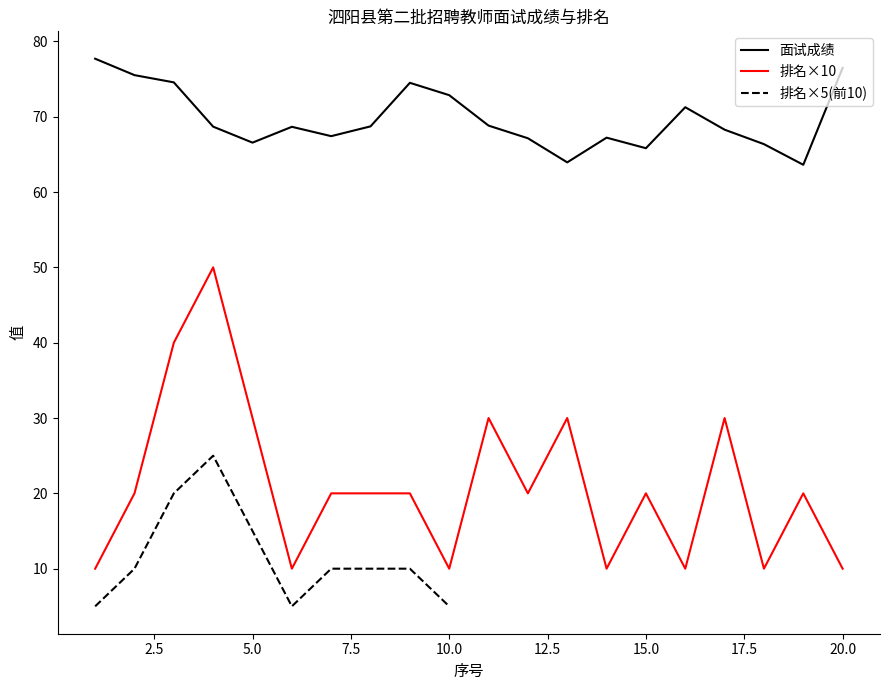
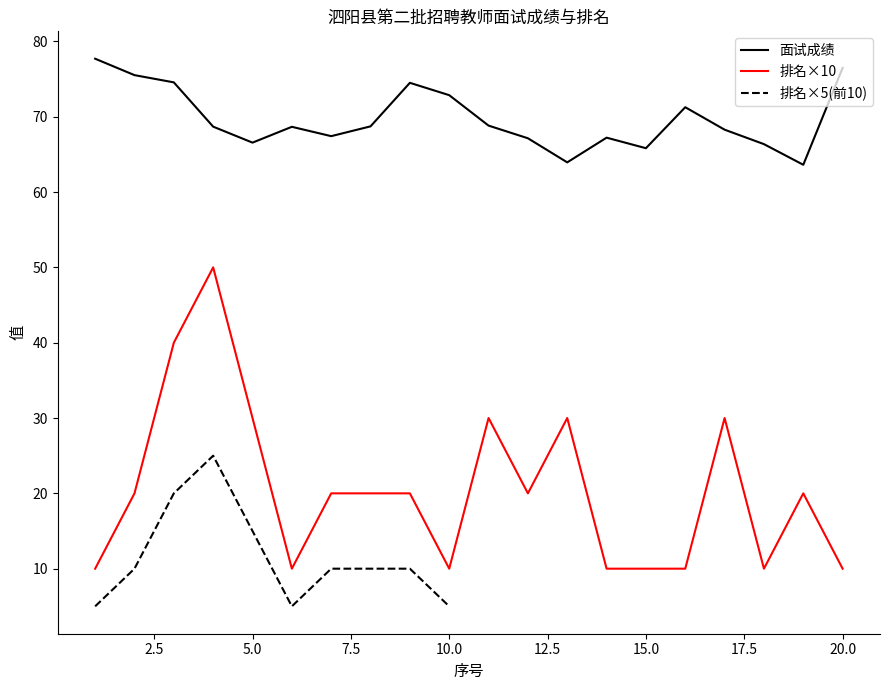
排名×10, 15.0: 20 -> 10
